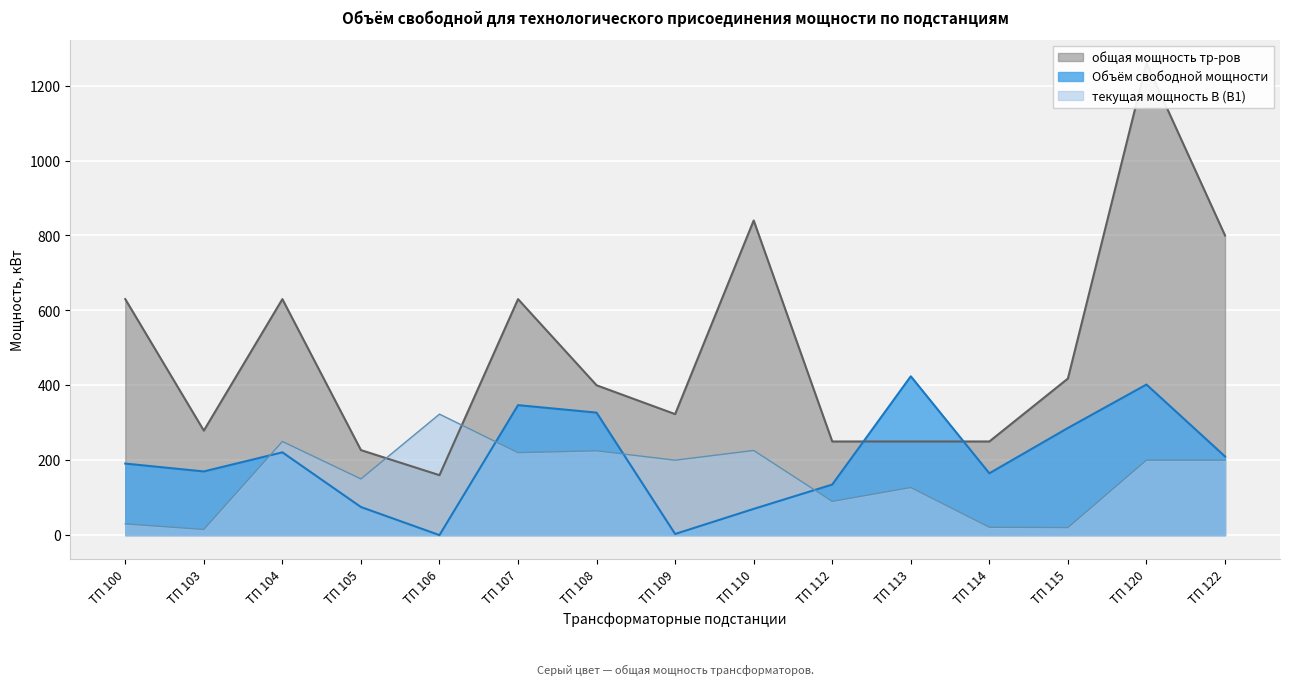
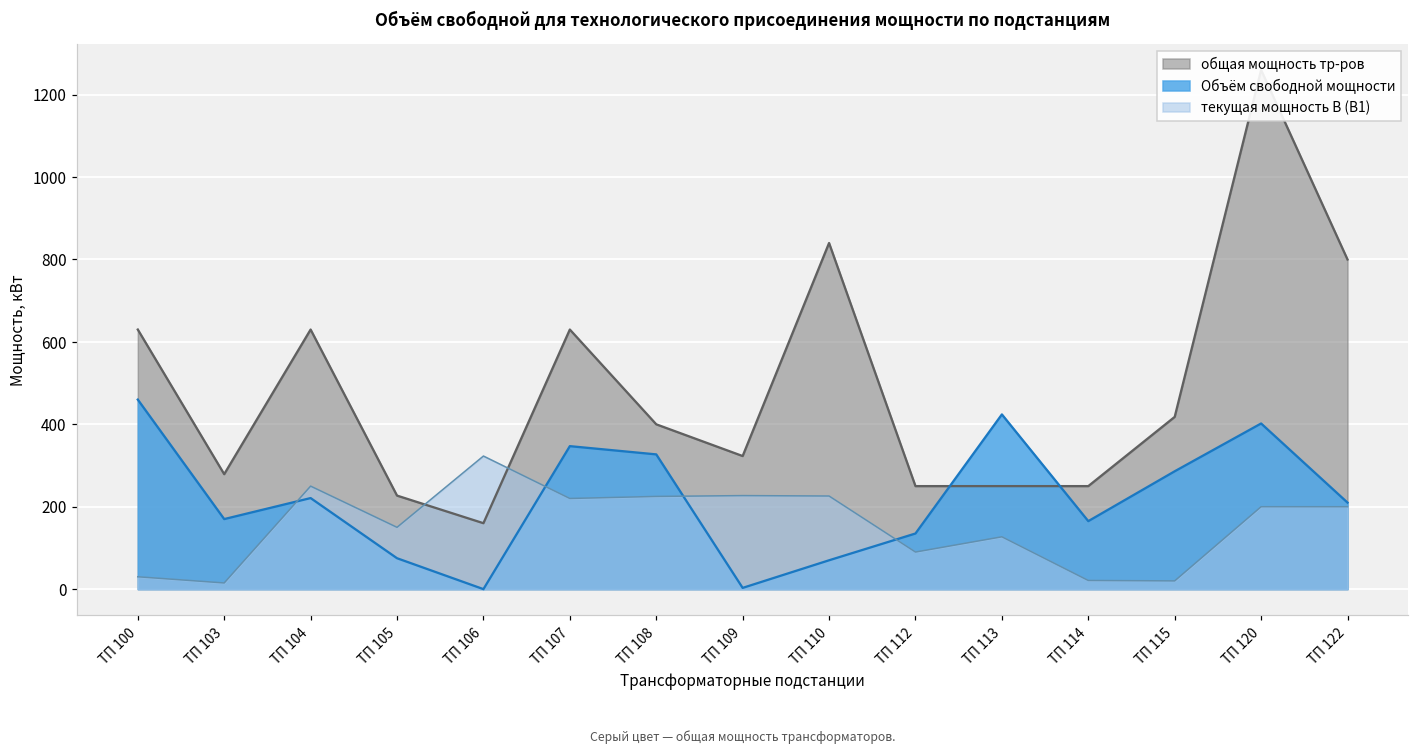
Объём свободной мощности, ТП 100: 190 -> 460
текущая мощность В (В1), ТП 109: 200 -> 230
